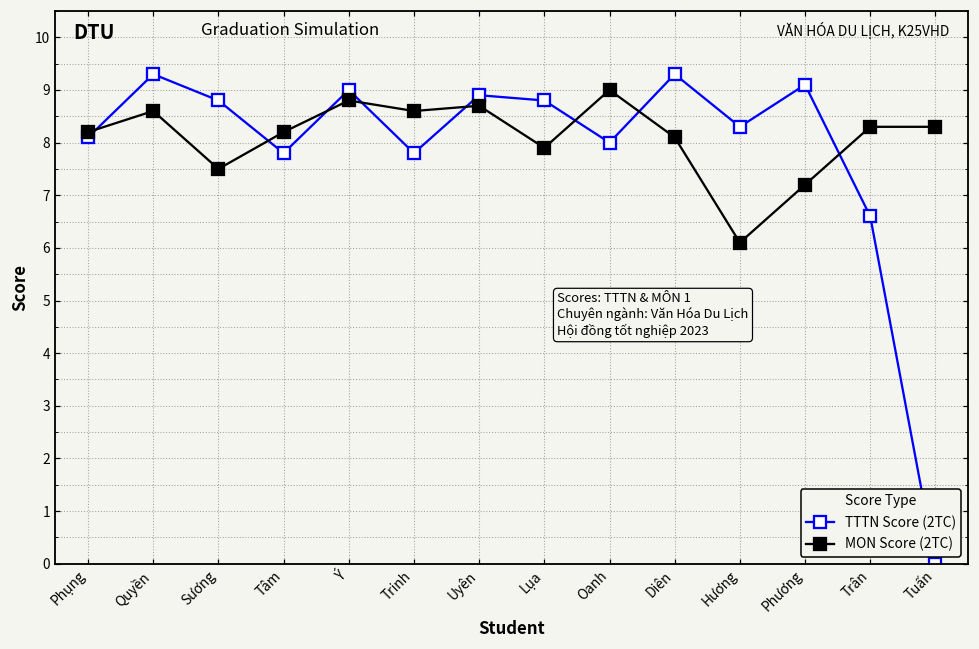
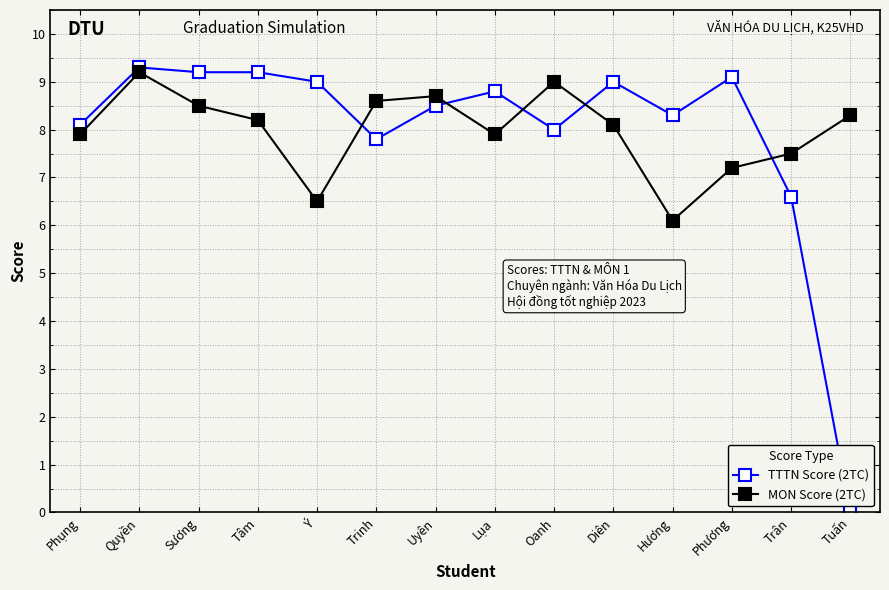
MON Score (2TC), Phụng: 8.2 -> 7.9
MON Score (2TC), Quyền: 8.6 -> 9.2
TTTN Score (2TC), Sương: 8.8 -> 9.2
MON Score (2TC), Sương: 7.5 -> 8.5
TTTN Score (2TC), Tâm: 7.8 -> 9.2
MON Score (2TC), Ý: 8.8 -> 6.5
TTTN Score (2TC), Uyên: 8.9 -> 8.5
TTTN Score (2TC), Diên: 9.3 -> 9.0
MON Score (2TC), Trân: 8.3 -> 7.5
